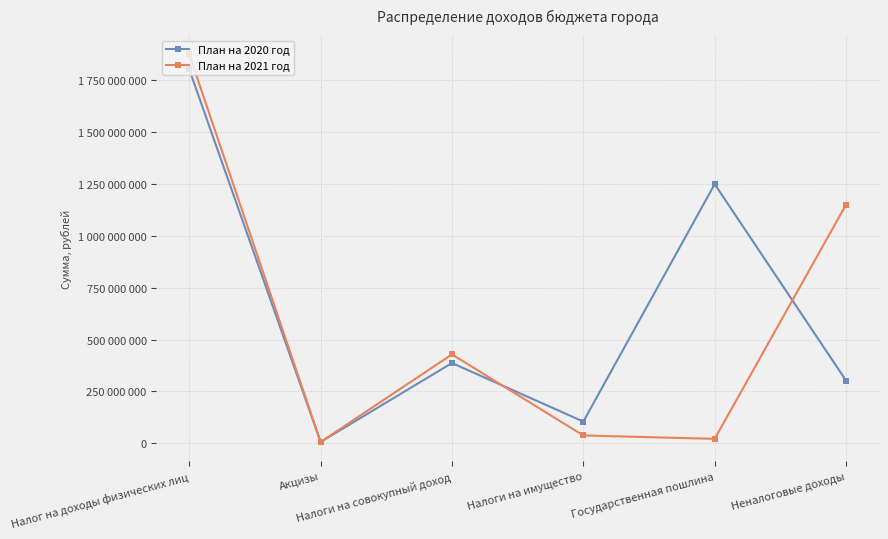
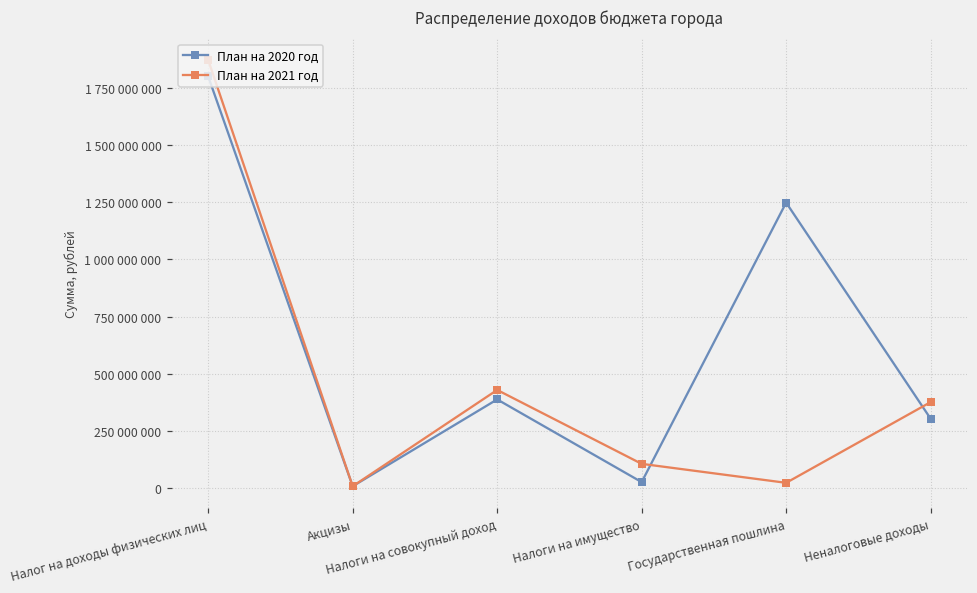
План на 2020 год, Налоги на имущество: 110000000 -> 20000000
План на 2021 год, Налоги на имущество: 40000000 -> 110000000
План на 2021 год, Неналоговые доходы: 1150000000 -> 380000000
